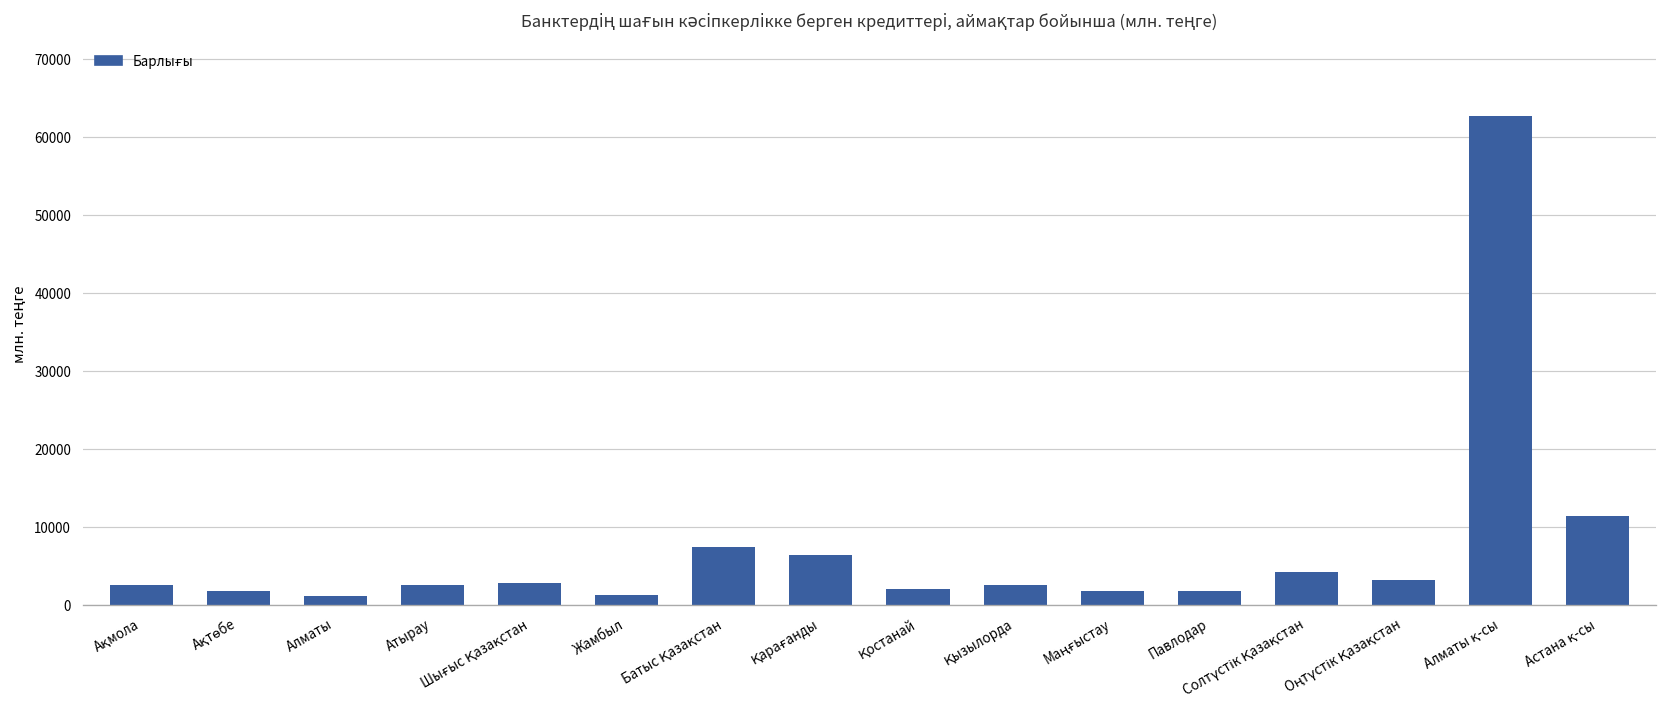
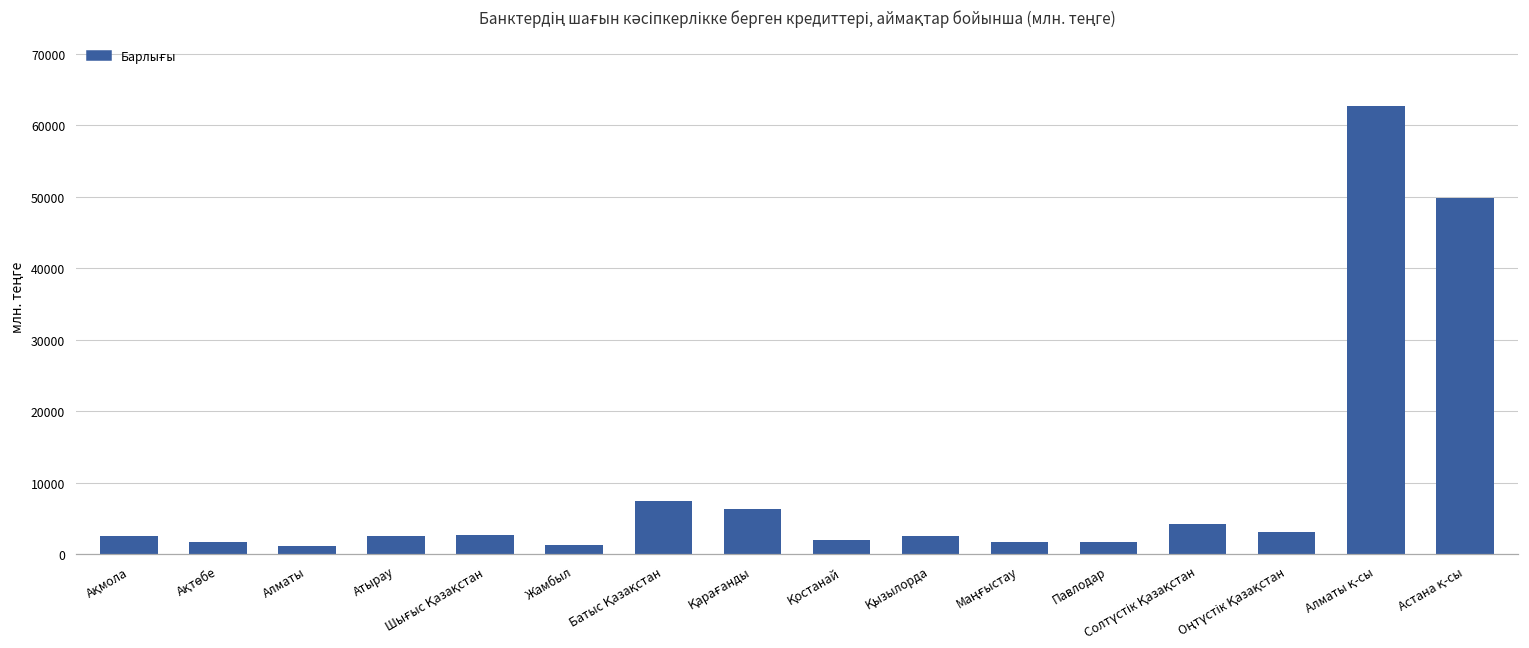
Астана қ-сы: 11000 -> 50000
